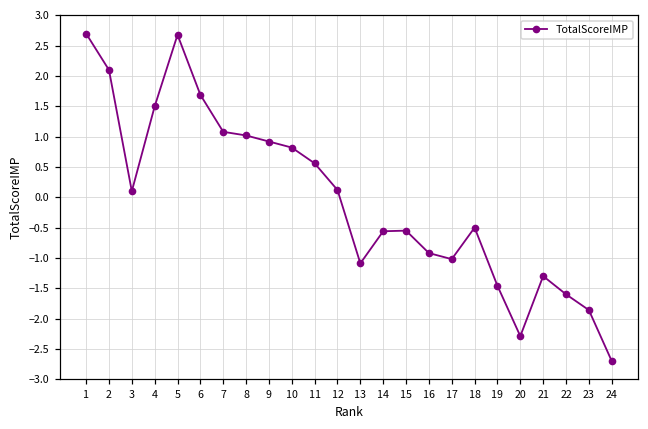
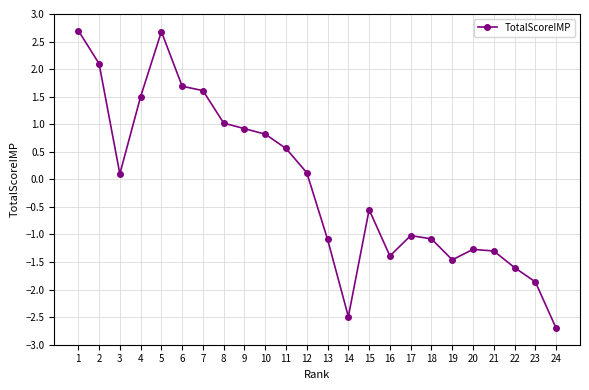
7: 1.1 -> 1.6
14: -0.6 -> -2.5
16: -0.9 -> -1.4
18: -0.5 -> -1.1
20: -2.3 -> -1.3
